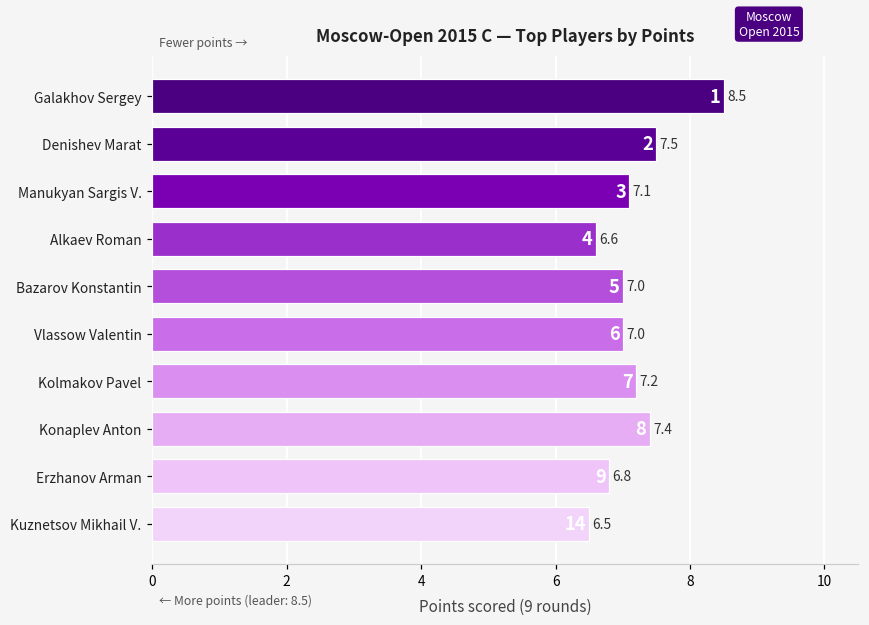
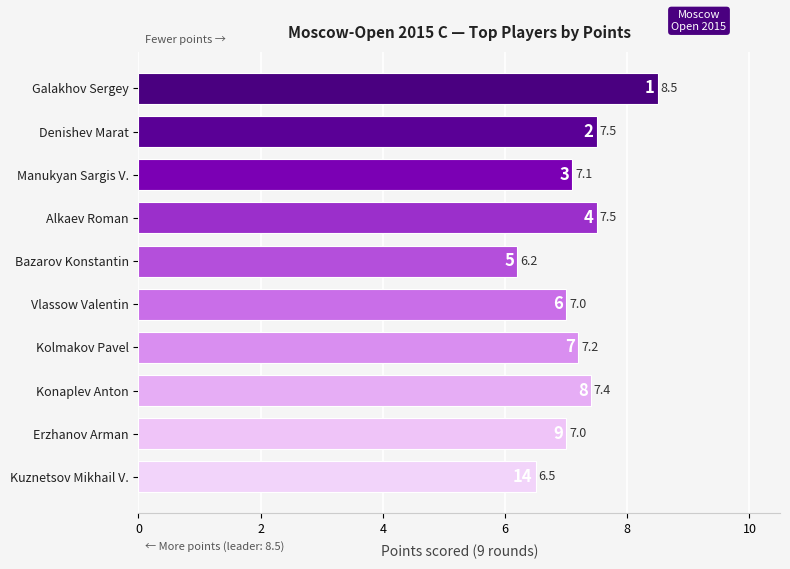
Alkaev Roman: 6.6 -> 7.5
Bazarov Konstantin: 7.0 -> 6.2
Erzhanov Arman: 6.8 -> 7.0
